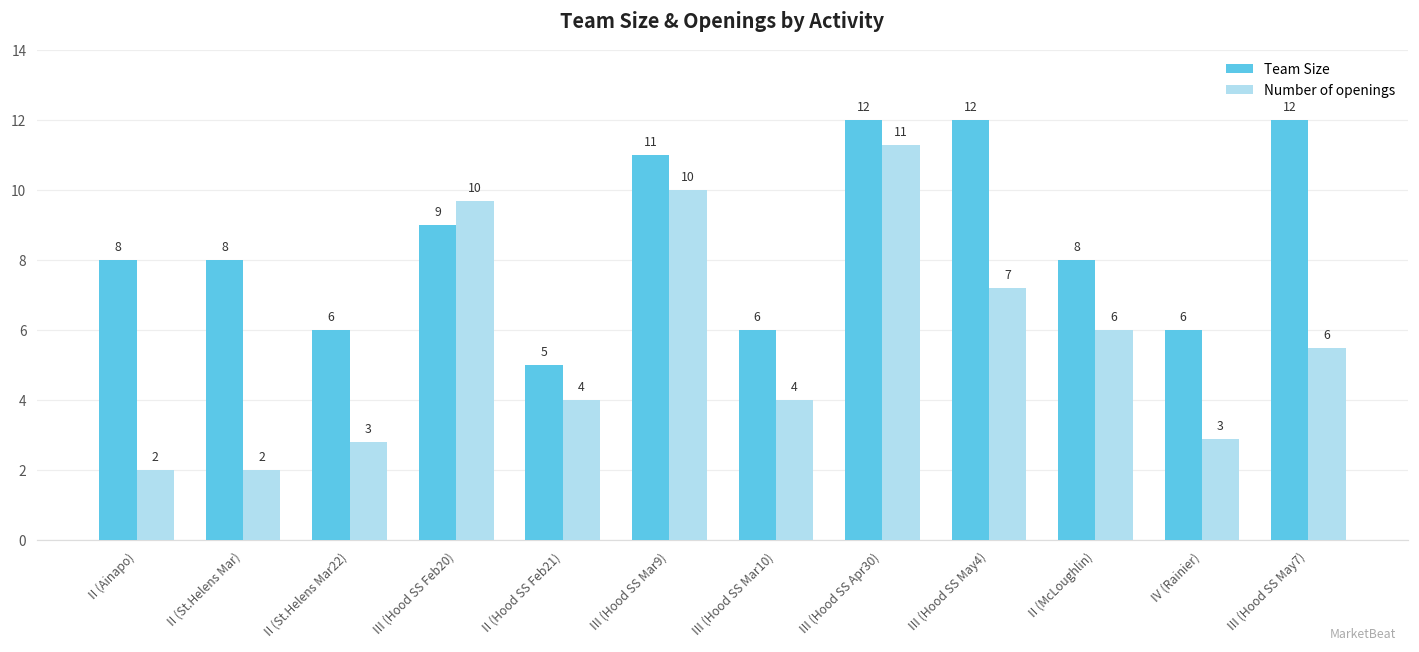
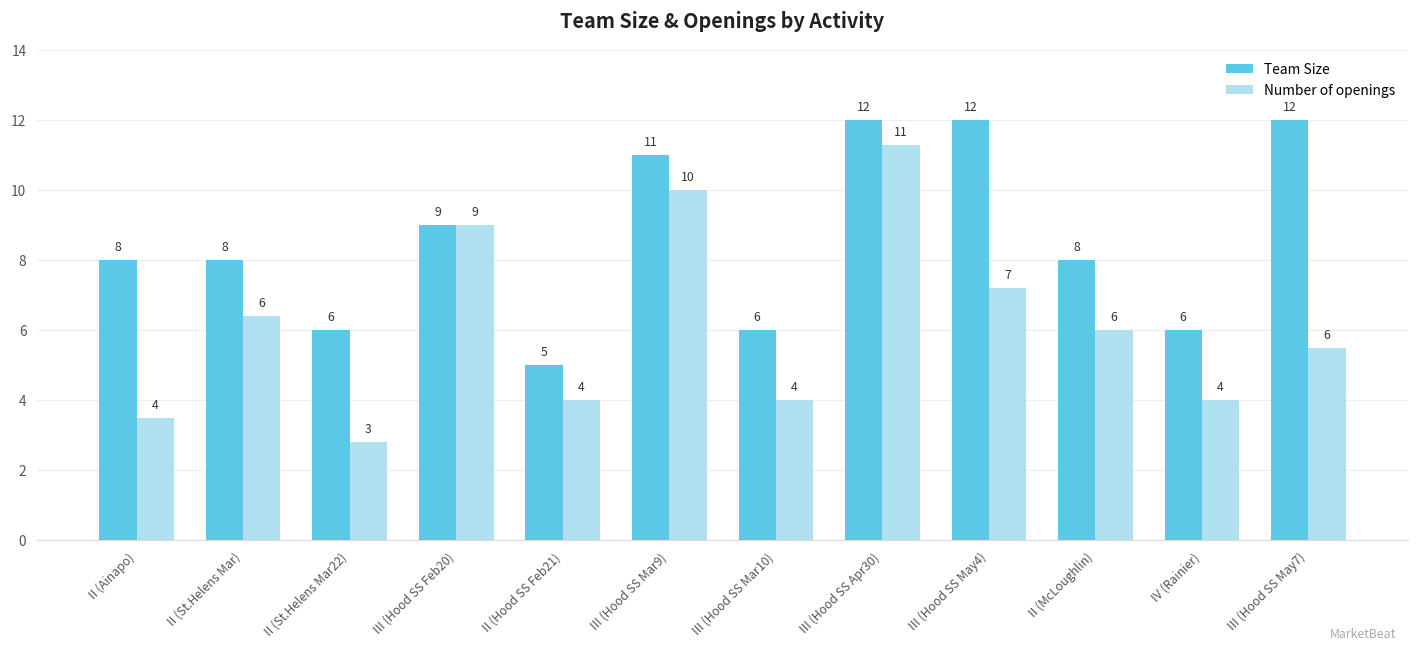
Number of openings, II (Ainapo): 2 -> 4
Number of openings, II (St.Helens Mar): 2 -> 6
Number of openings, III (Hood SS Feb20): 10 -> 9
Number of openings, IV (Rainier): 3 -> 4
